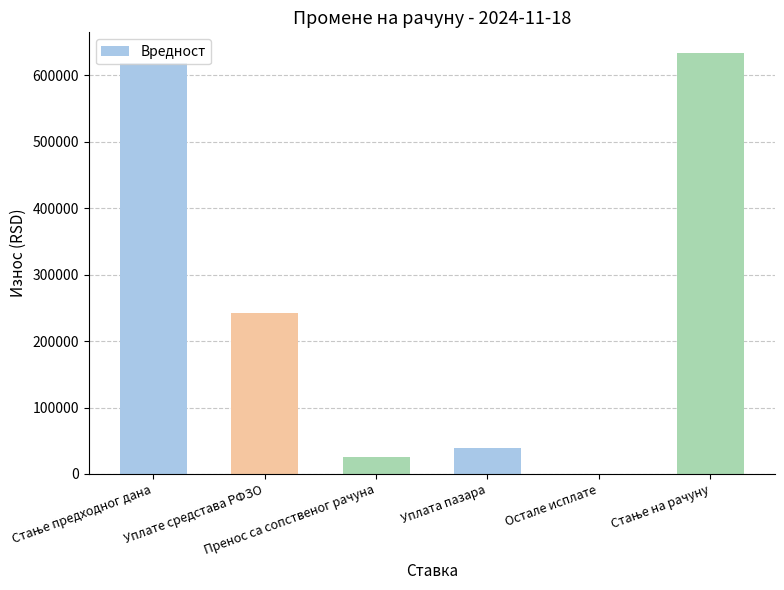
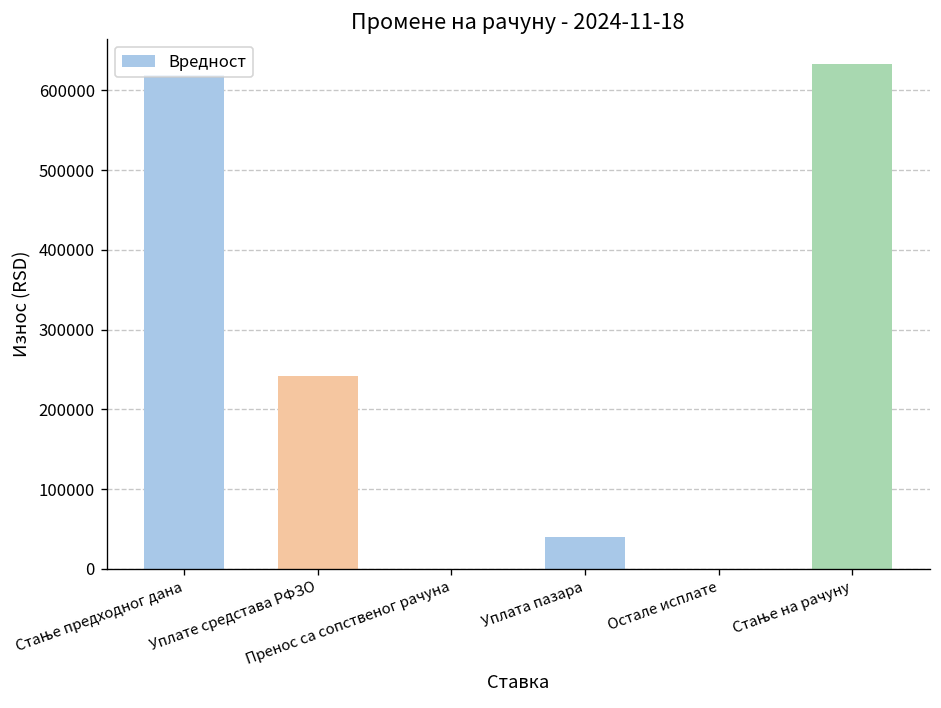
Пренос са сопственог рачуна: 30000 -> 0
